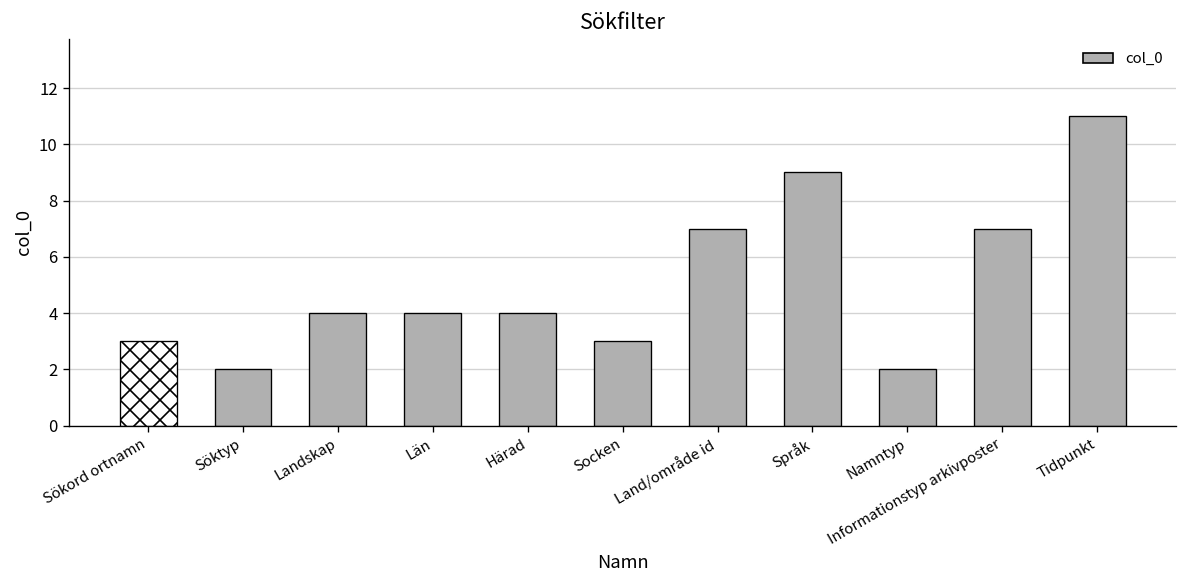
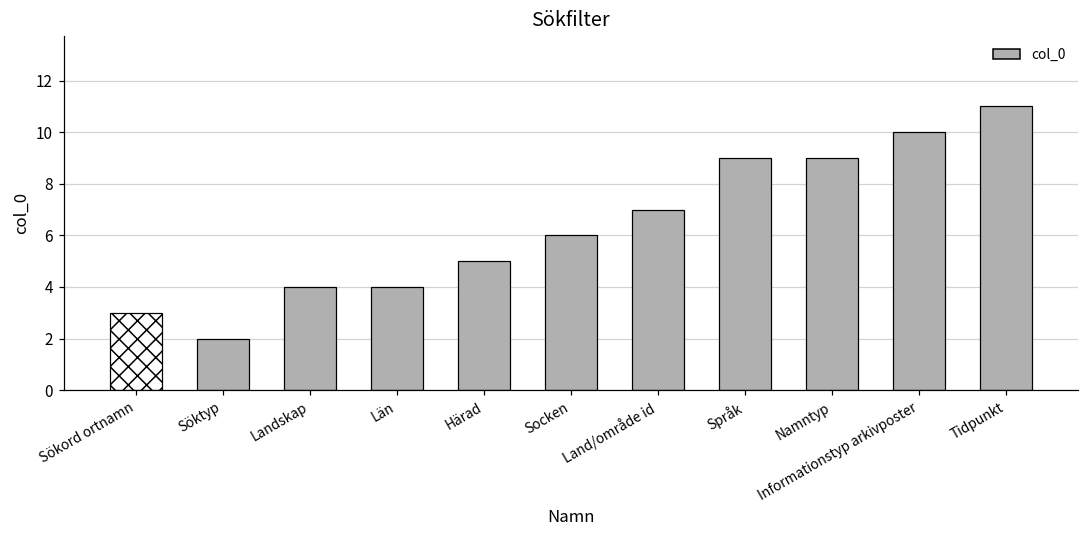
Härad: 4 -> 5
Socken: 3 -> 6
Namntyp: 2 -> 9
Informationstyp arkivposter: 7 -> 10
